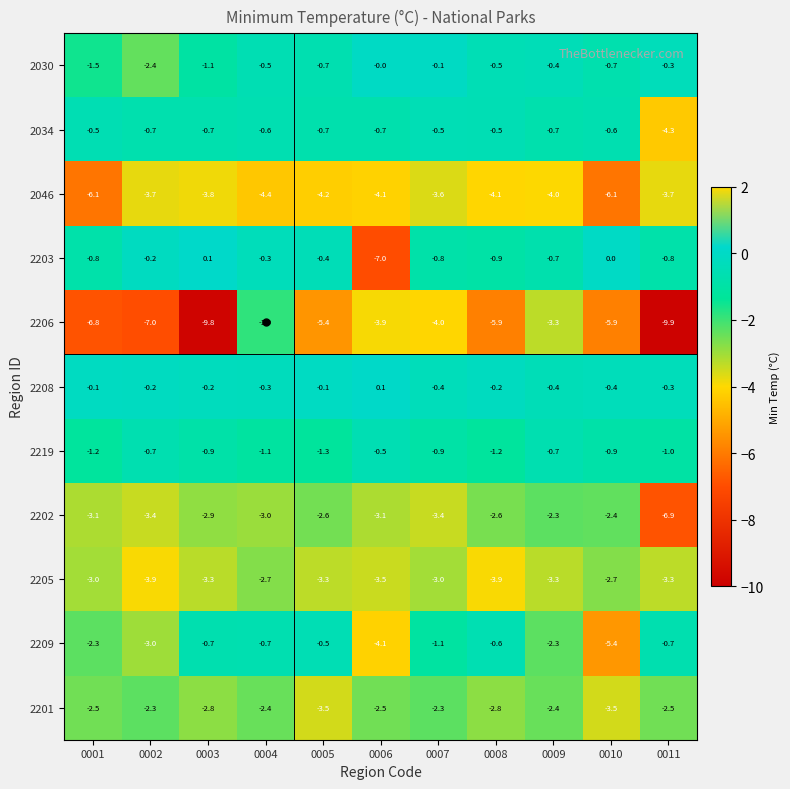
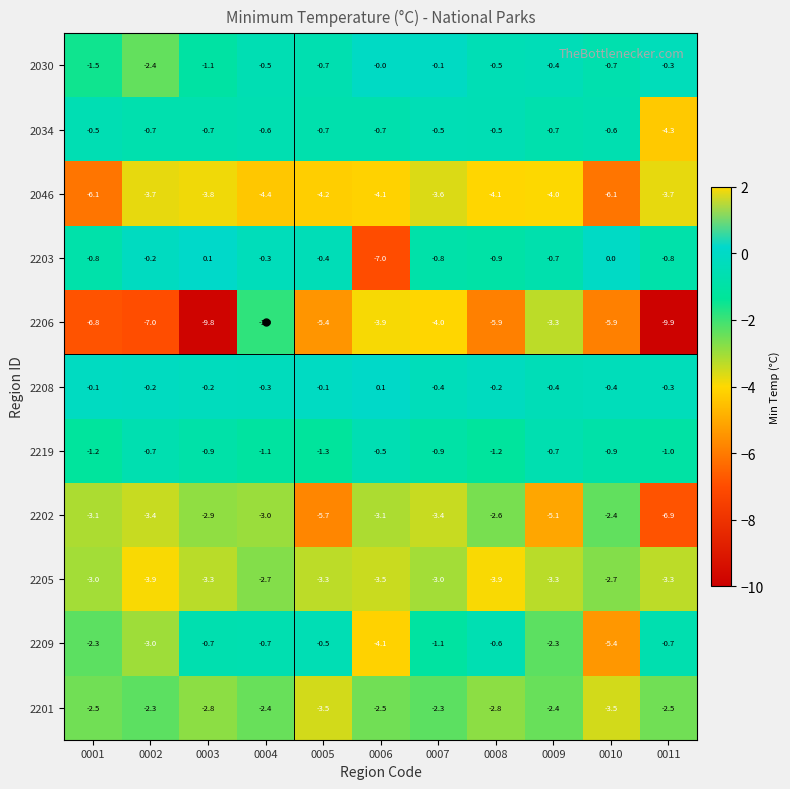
2202, 0005: -2.6 -> -5.7
2202, 0009: -2.3 -> -5.1
